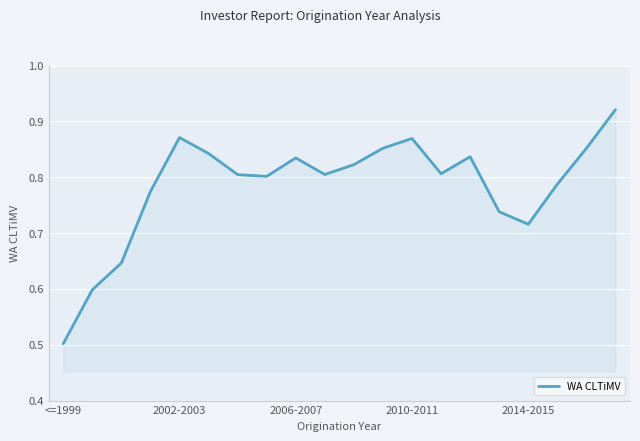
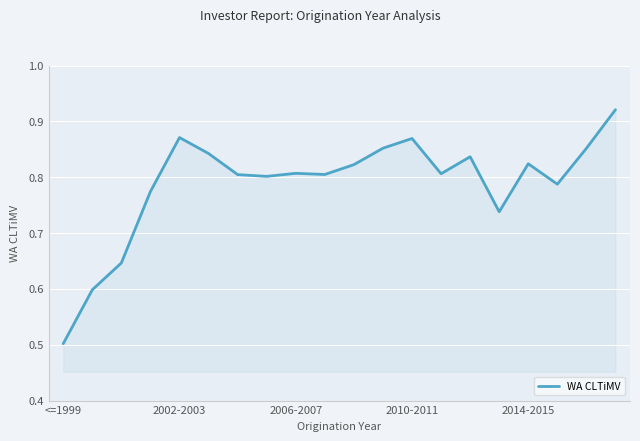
2006-2007: 0.83 -> 0.81
2014-2015: 0.72 -> 0.82
